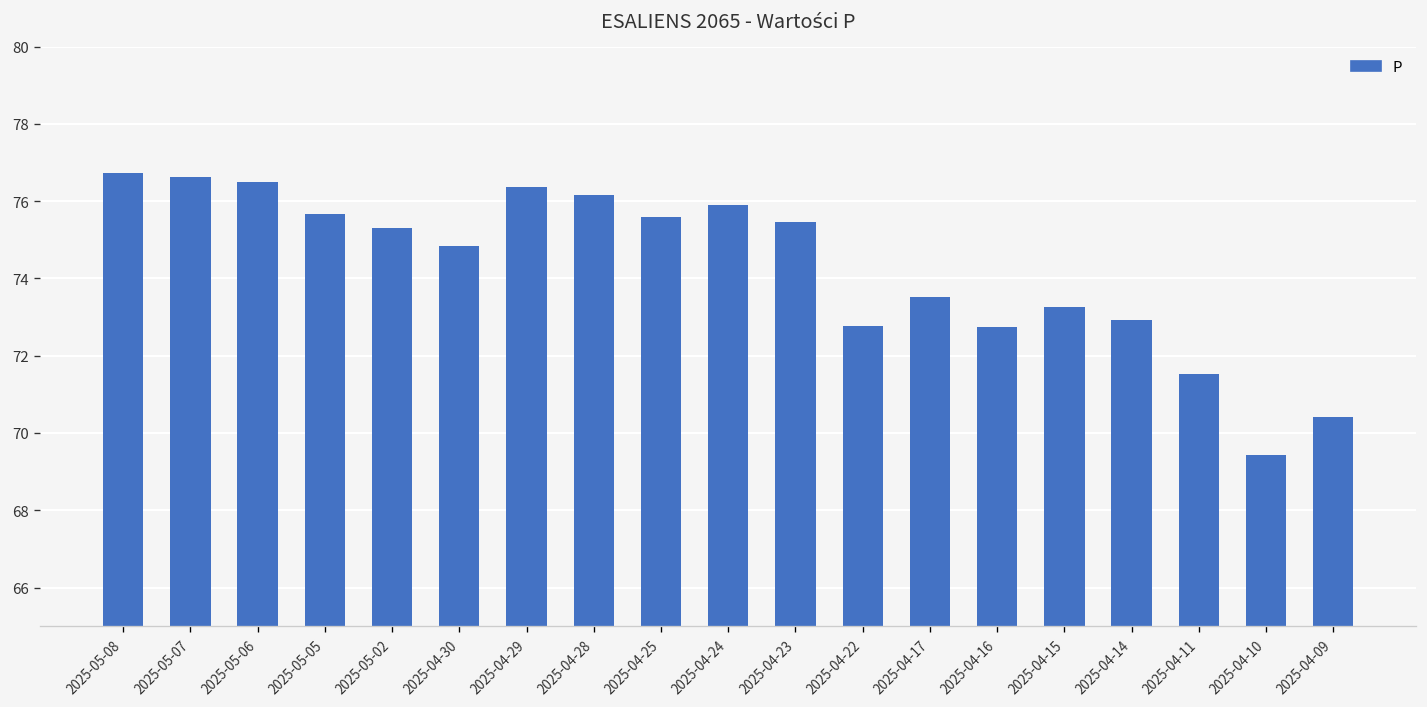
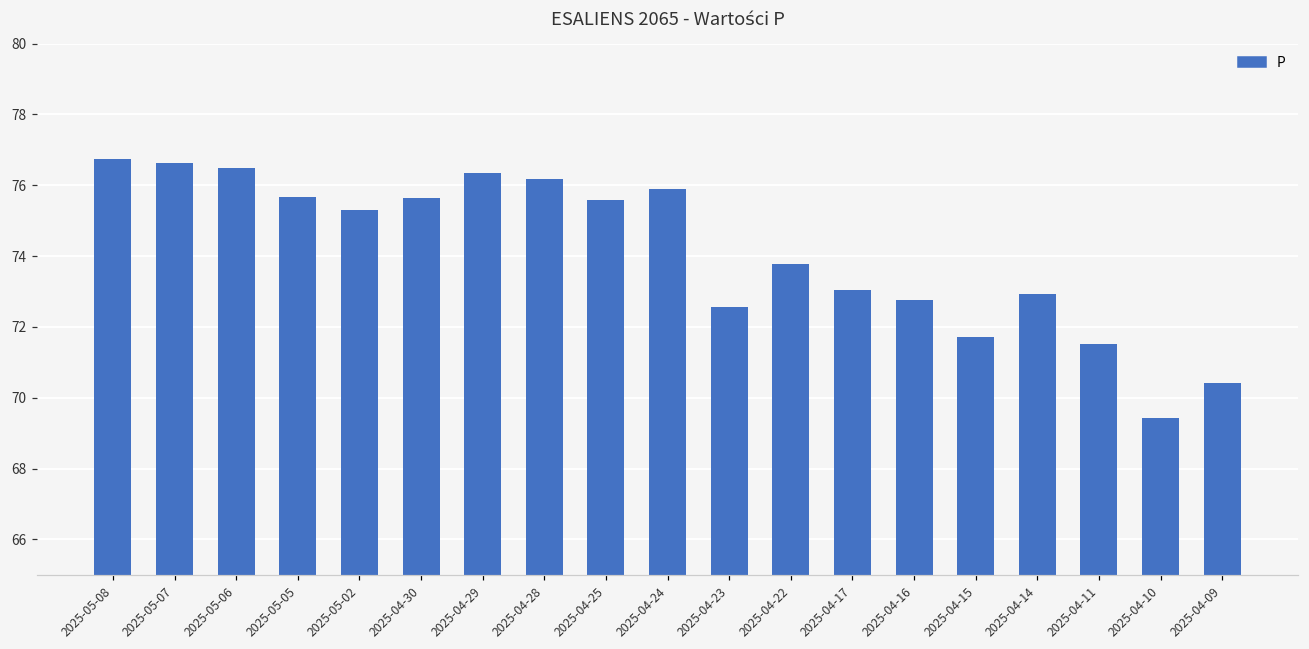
2025-04-30: 74.8 -> 75.6
2025-04-23: 75.5 -> 72.6
2025-04-22: 72.8 -> 73.8
2025-04-17: 73.5 -> 73.1
2025-04-15: 73.3 -> 71.7
